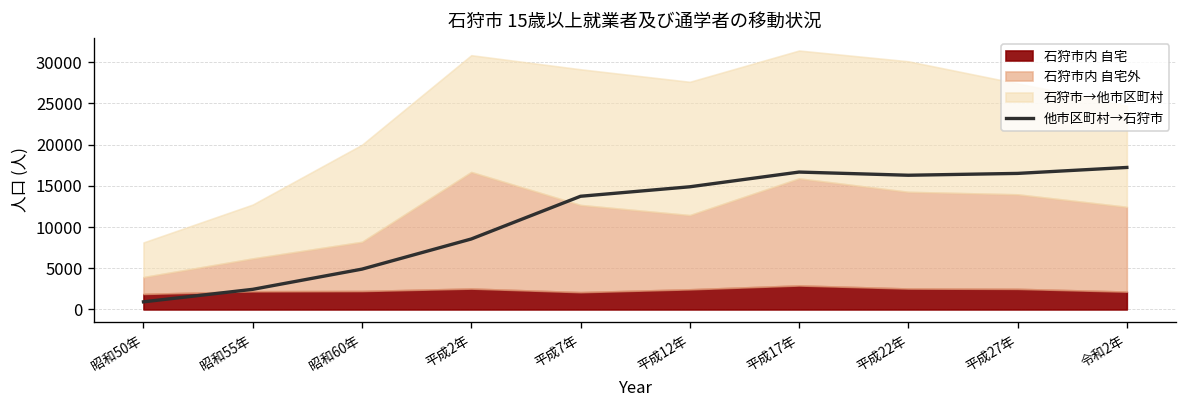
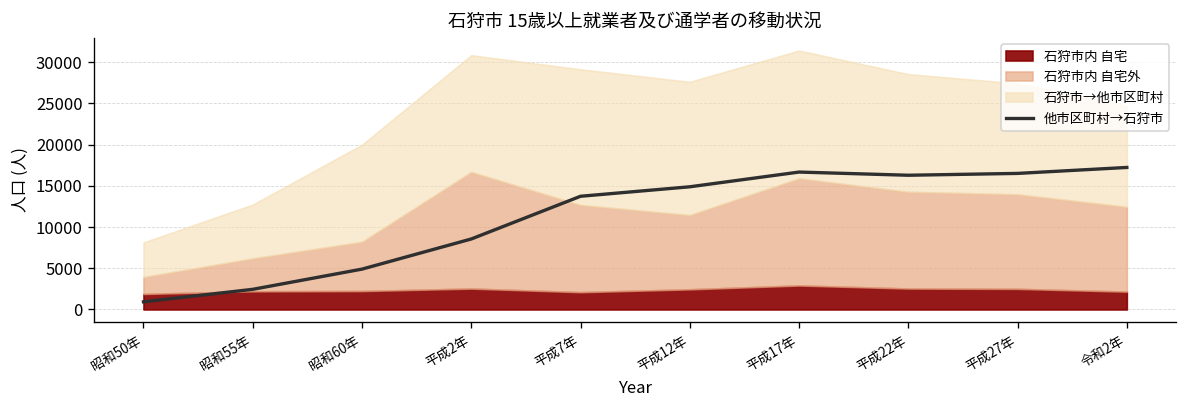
石狩市→他市区町村, 平成22年: 16000 -> 14000
